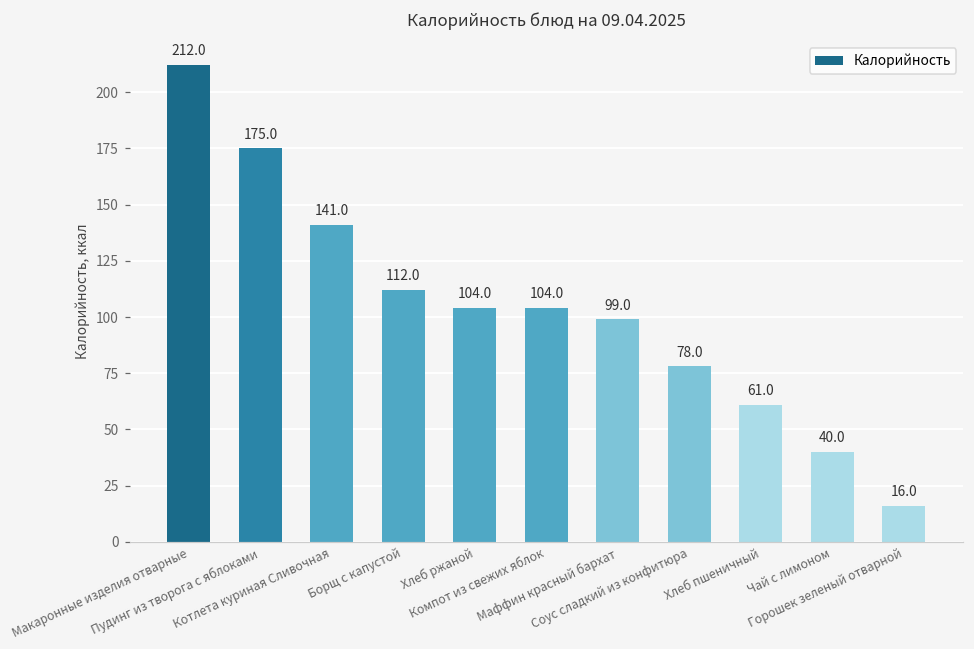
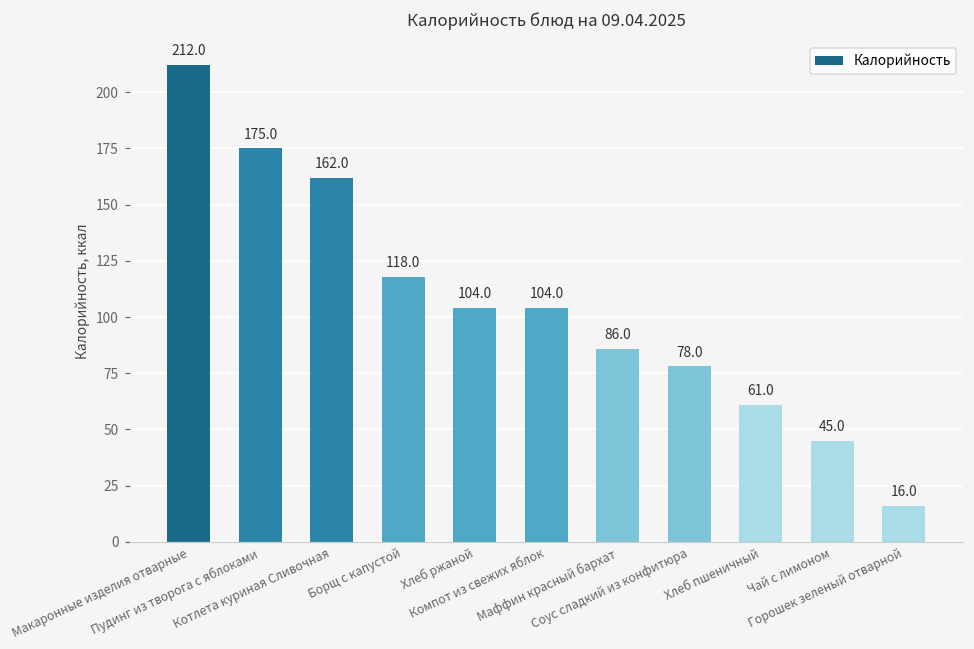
Котлета куриная Сливочная: 141.0 -> 162.0
Борщ с капустой: 112.0 -> 118.0
Маффин красный бархат: 99.0 -> 86.0
Чай с лимоном: 40.0 -> 45.0
